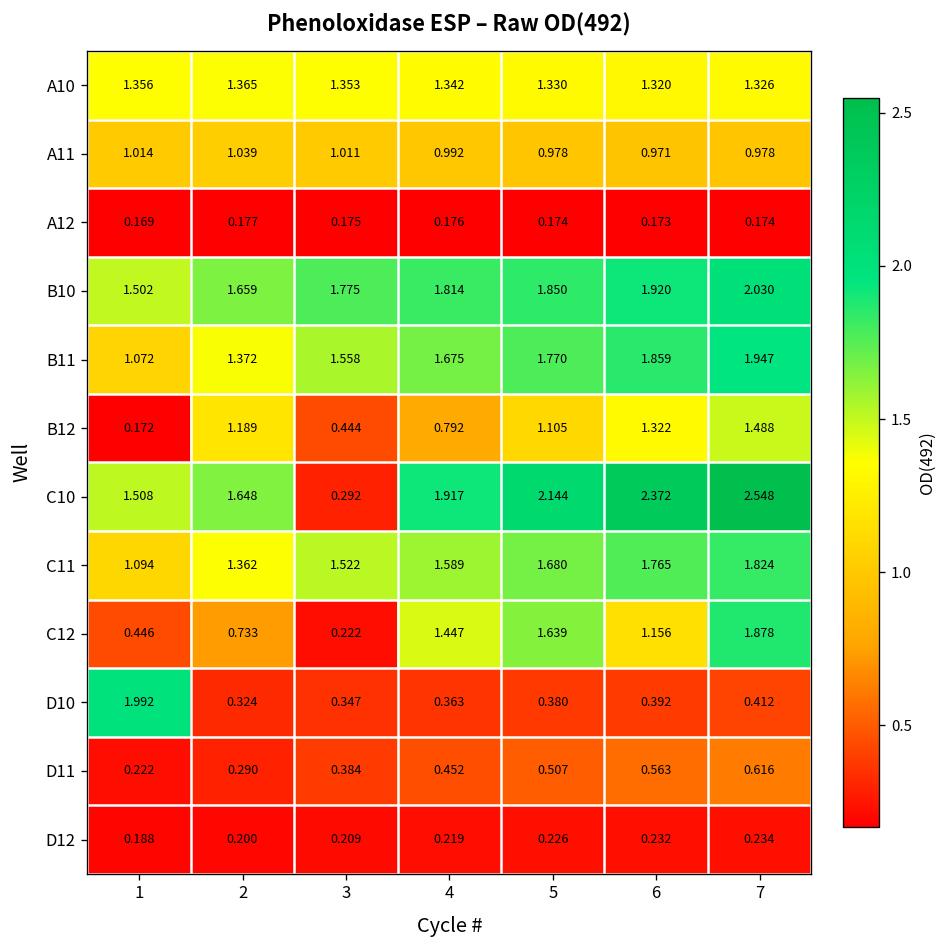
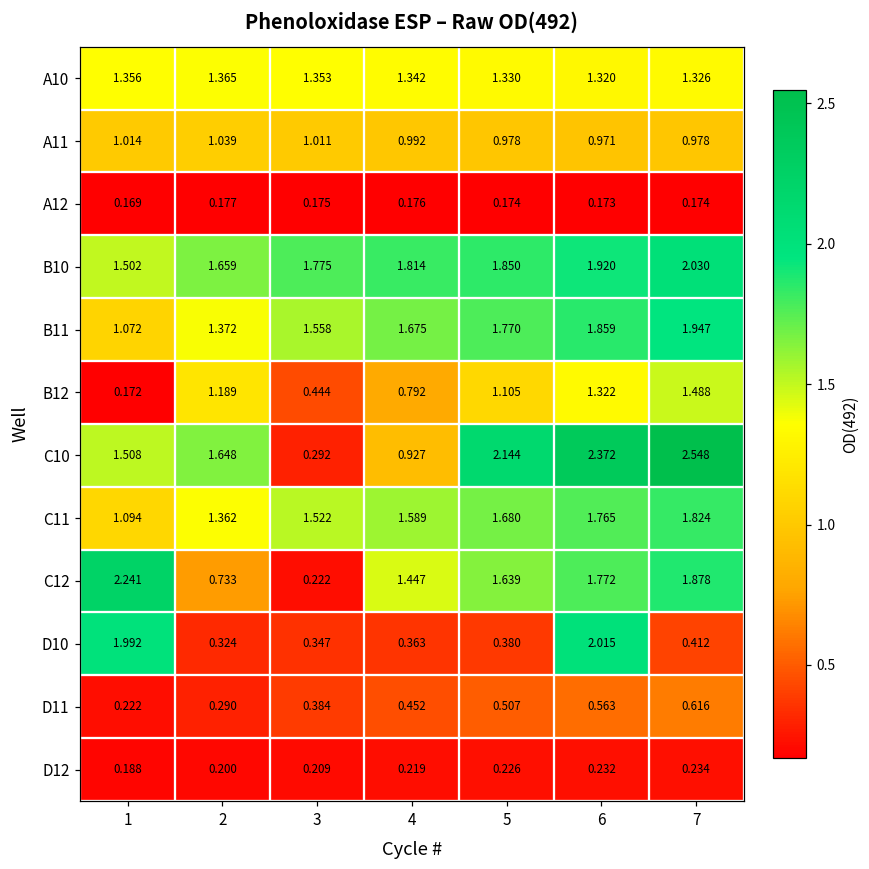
C10, 4: 1.917 -> 0.927
C12, 1: 0.446 -> 2.241
C12, 6: 1.156 -> 1.772
D10, 6: 0.392 -> 2.015
